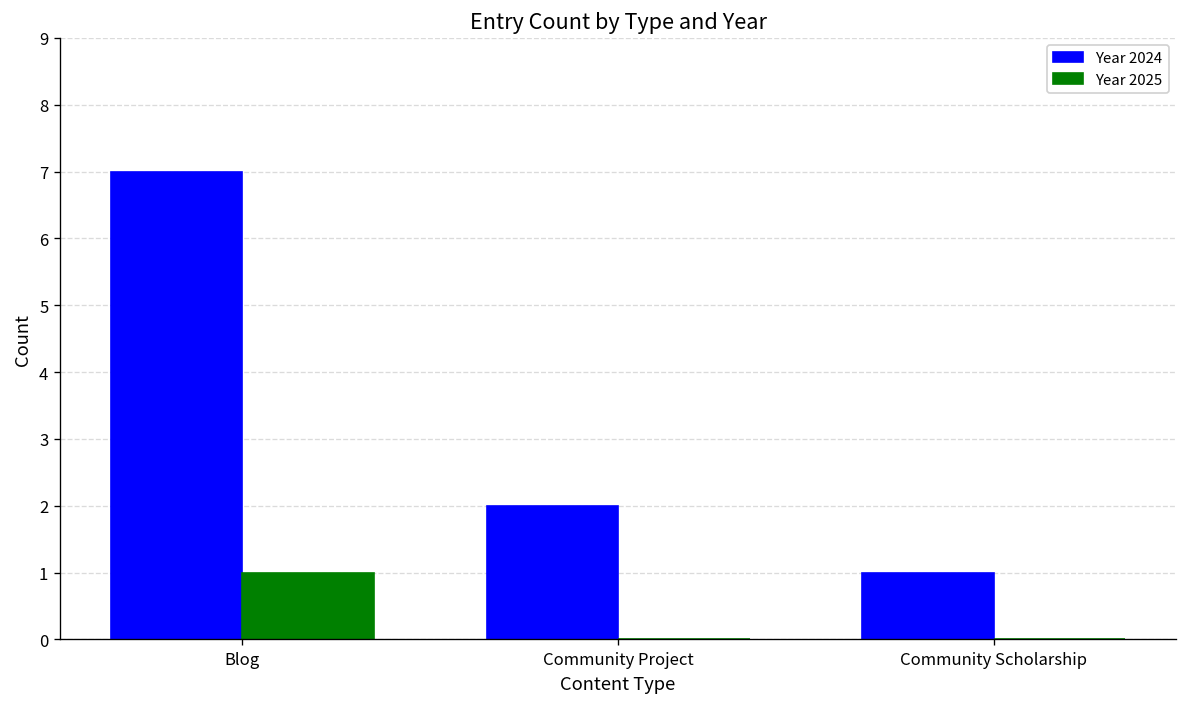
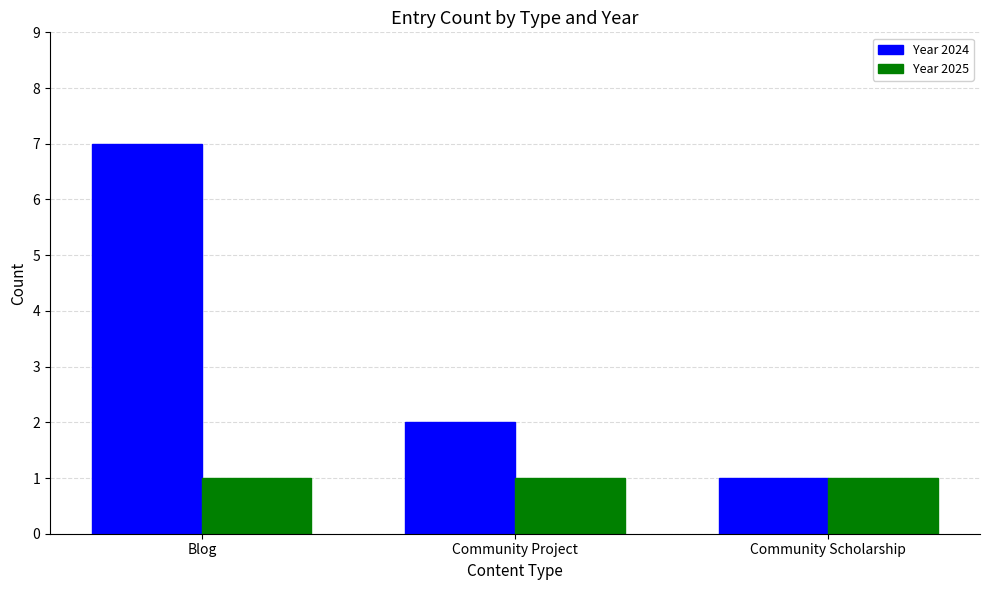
Year 2025, Community Project: 0 -> 1
Year 2025, Community Scholarship: 0 -> 1
